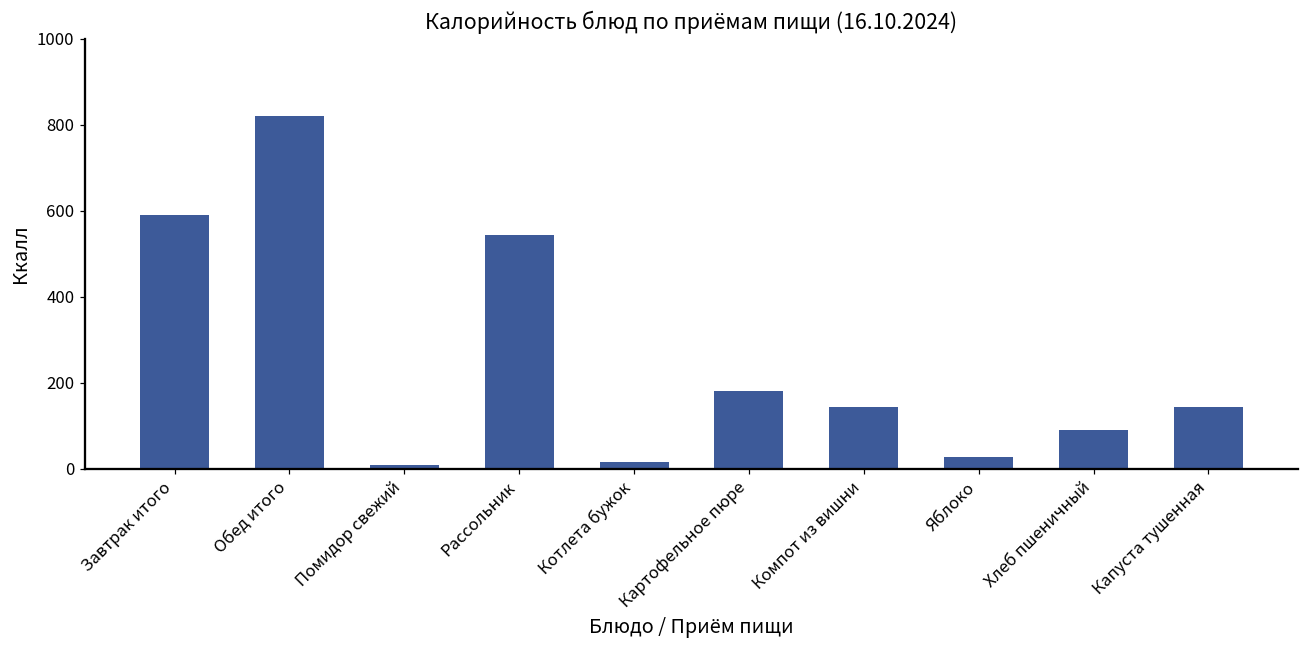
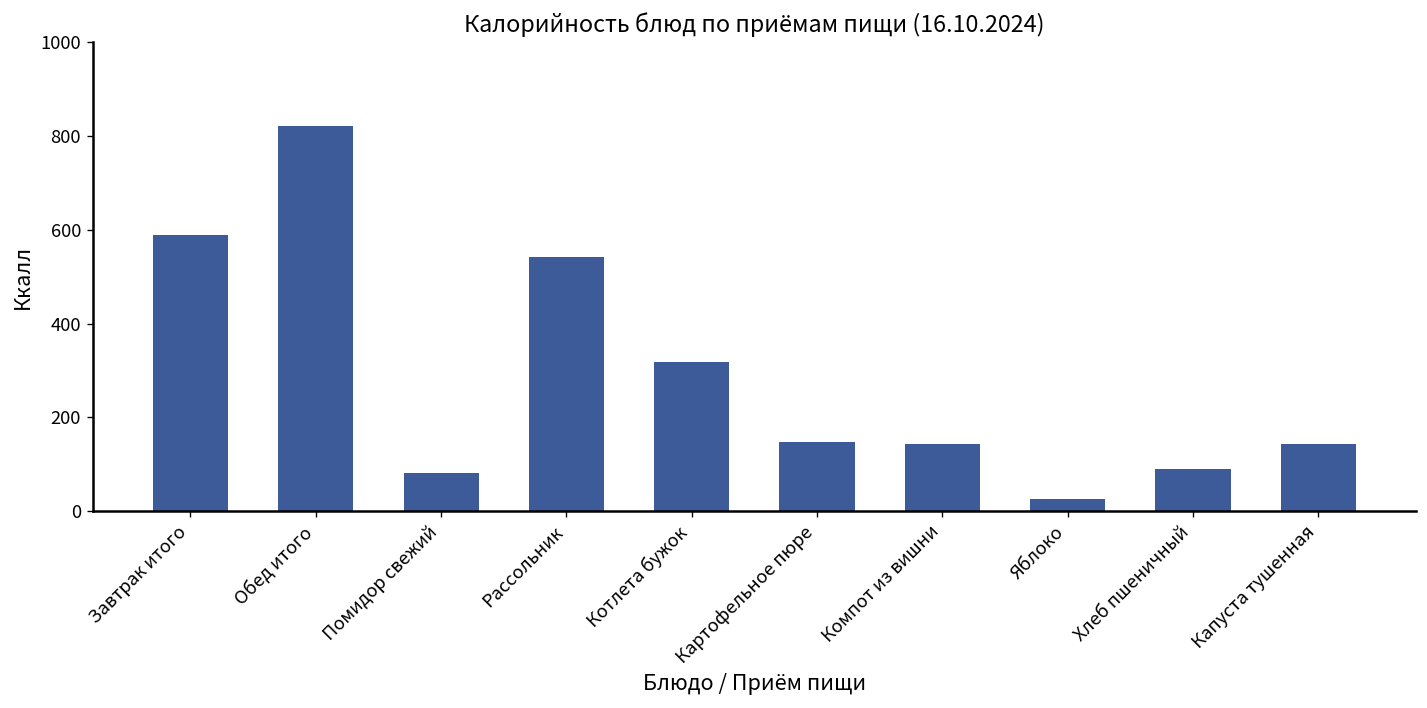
Помидор свежий: 10 -> 80
Котлета бужок: 10 -> 320
Картофельное пюре: 180 -> 150
